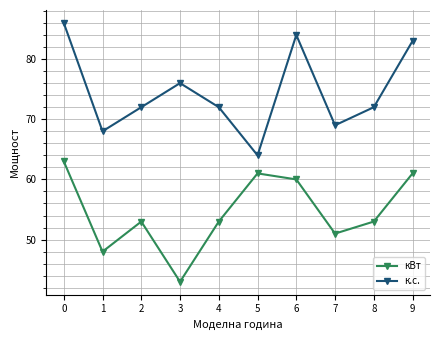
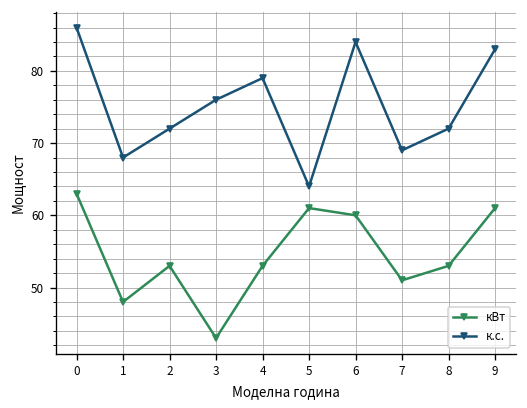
к.с., 4: 72 -> 79
